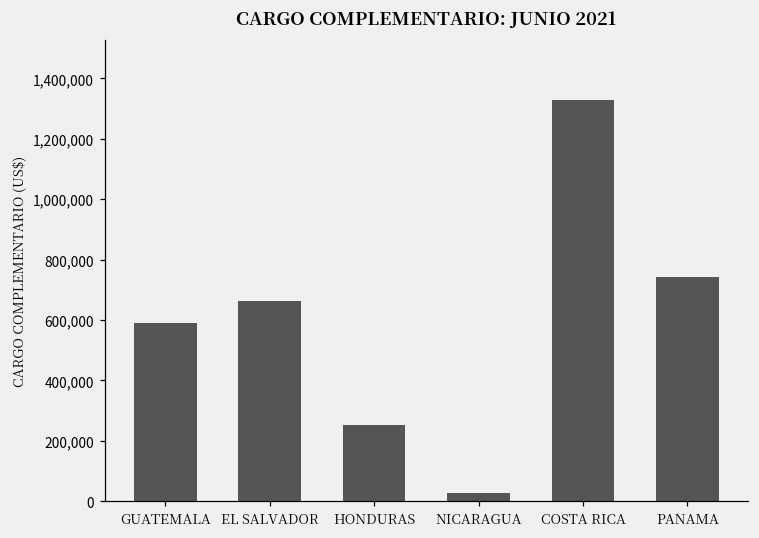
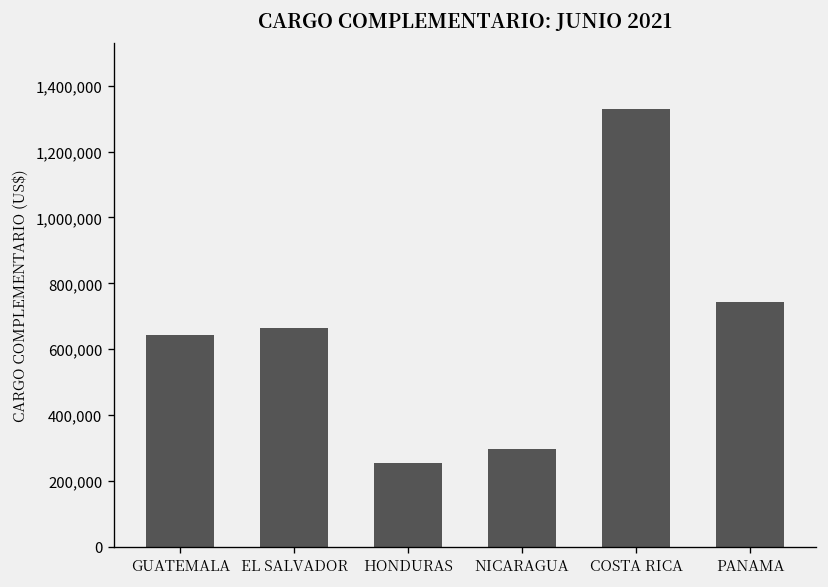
GUATEMALA: 590,000 -> 640,000
NICARAGUA: 30,000 -> 300,000
